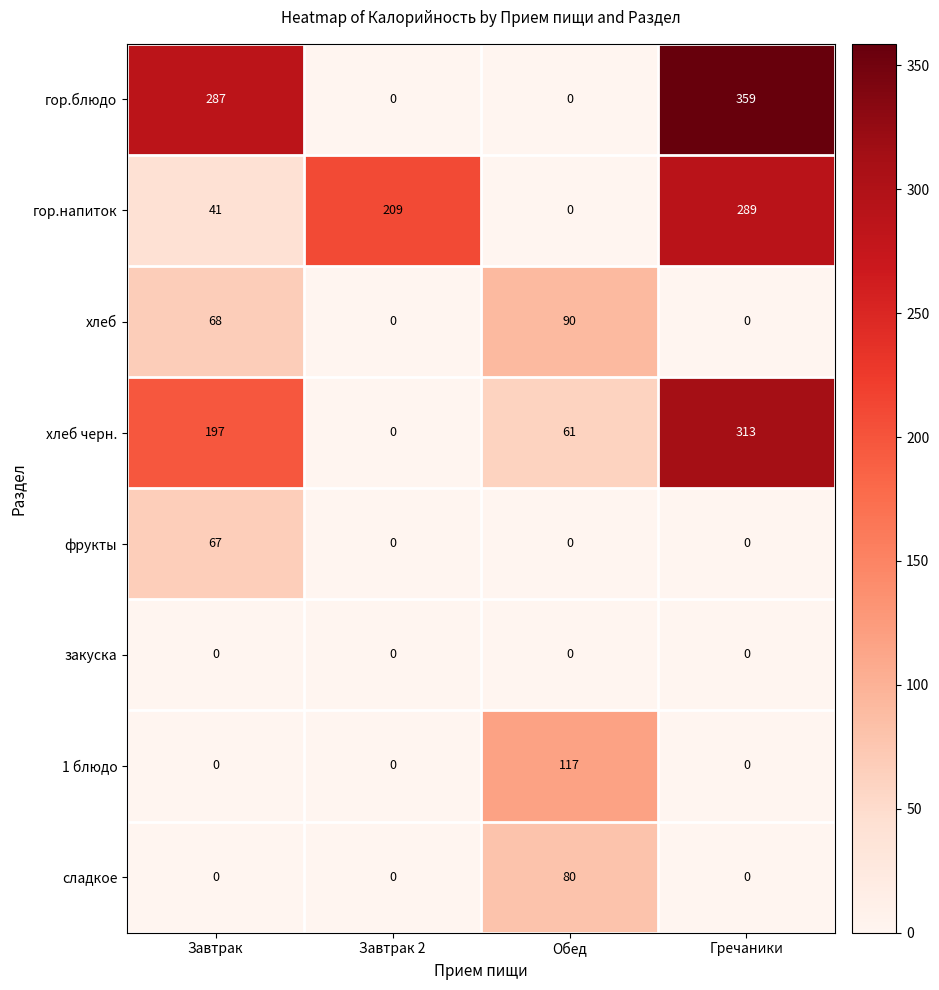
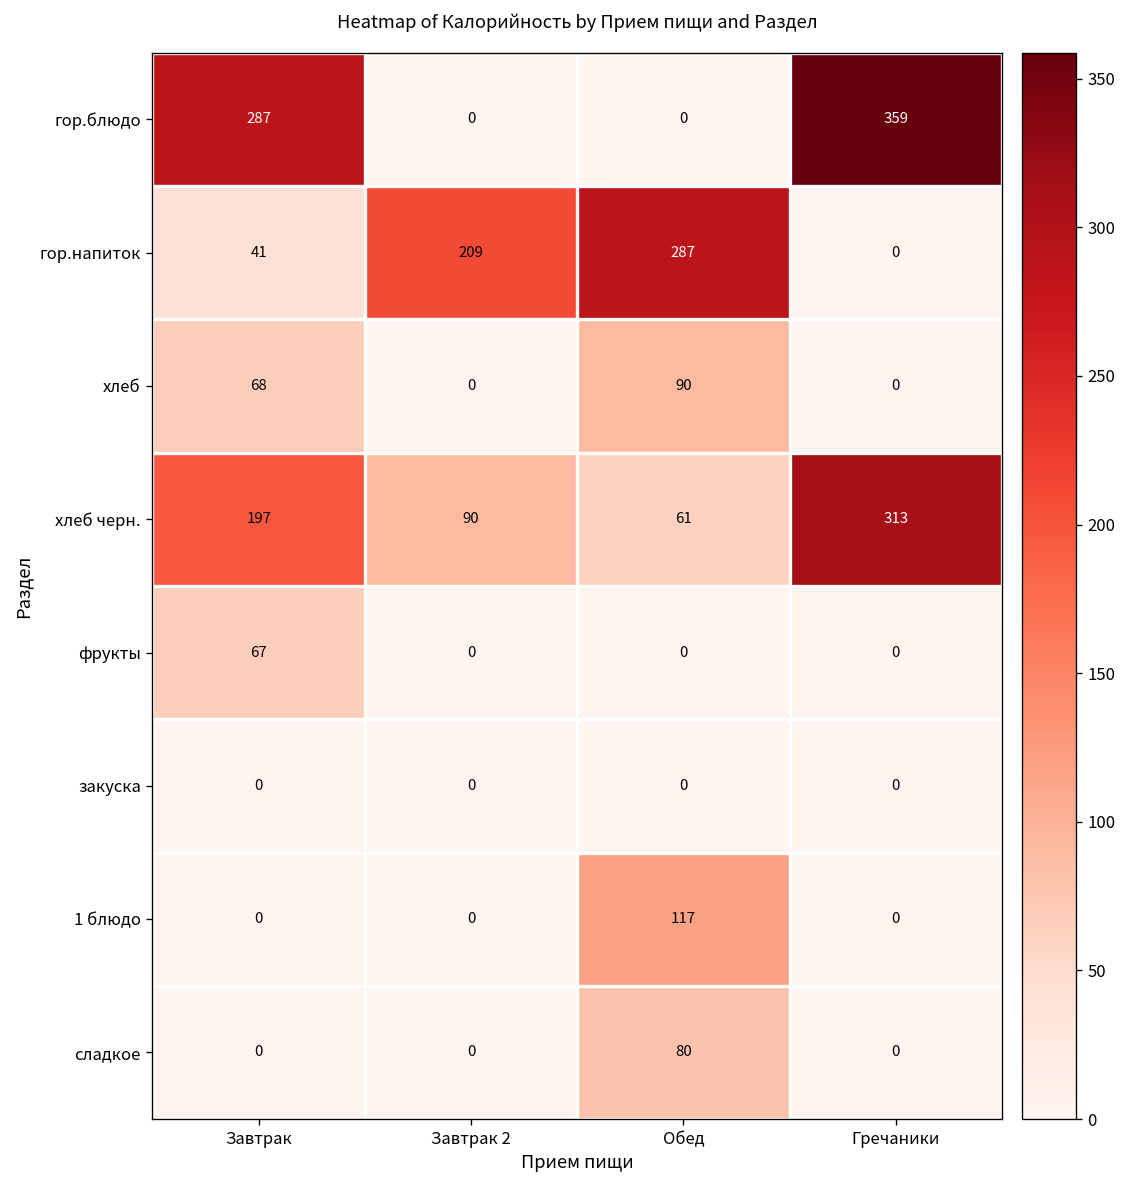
гор.напиток, Обед: 0 -> 287
гор.напиток, Гречаники: 289 -> 0
хлеб черн., Завтрак 2: 0 -> 90
